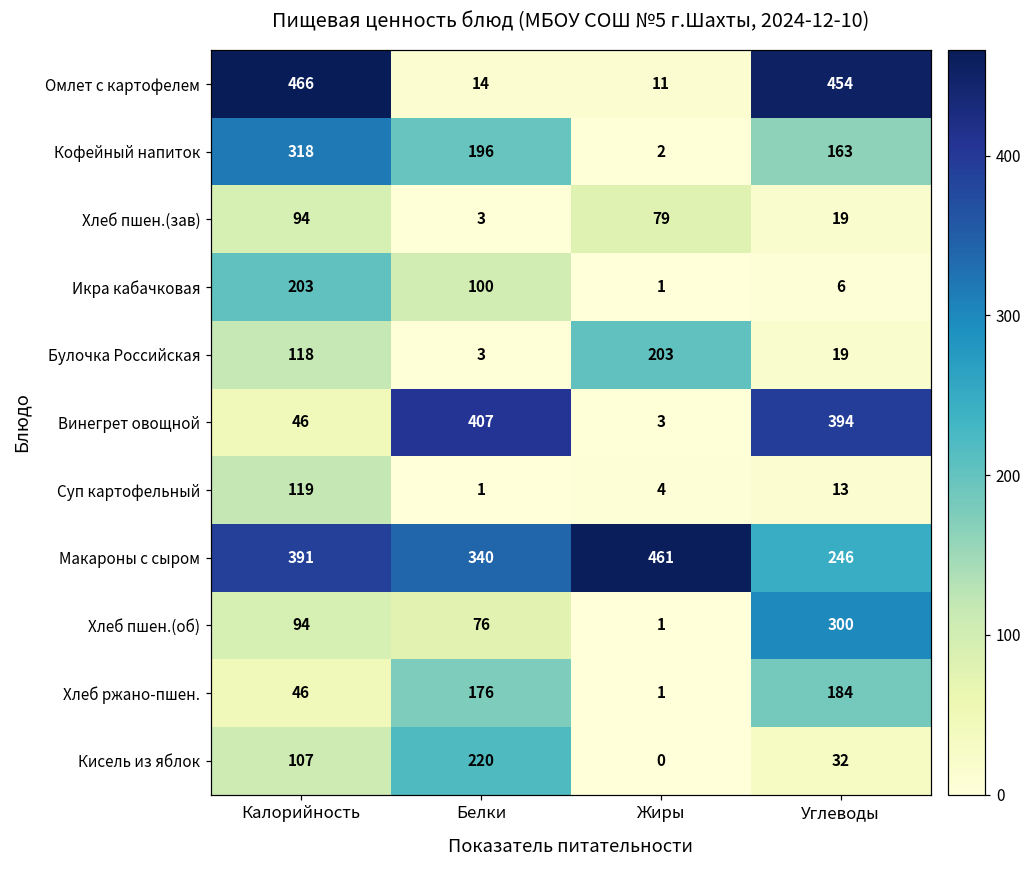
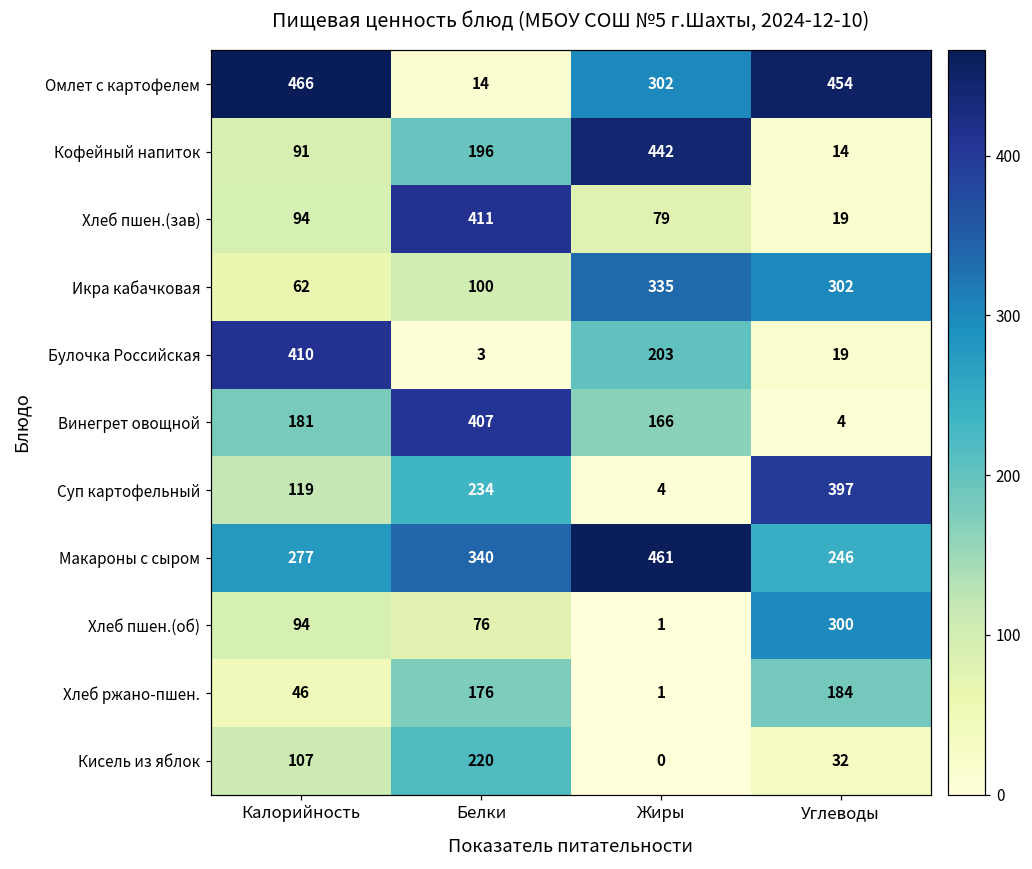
Омлет с картофелем, Жиры: 11 -> 302
Кофейный напиток, Калорийность: 318 -> 91
Кофейный напиток, Жиры: 2 -> 442
Кофейный напиток, Углеводы: 163 -> 14
Хлеб пшен.(зав), Белки: 3 -> 411
Икра кабачковая, Калорийность: 203 -> 62
Икра кабачковая, Жиры: 1 -> 335
Икра кабачковая, Углеводы: 6 -> 302
Булочка Российская, Калорийность: 118 -> 410
Винегрет овощной, Калорийность: 46 -> 181
Винегрет овощной, Жиры: 3 -> 166
Винегрет овощной, Углеводы: 394 -> 4
Суп картофельный, Белки: 1 -> 234
Суп картофельный, Углеводы: 13 -> 397
Макароны с сыром, Калорийность: 391 -> 277
